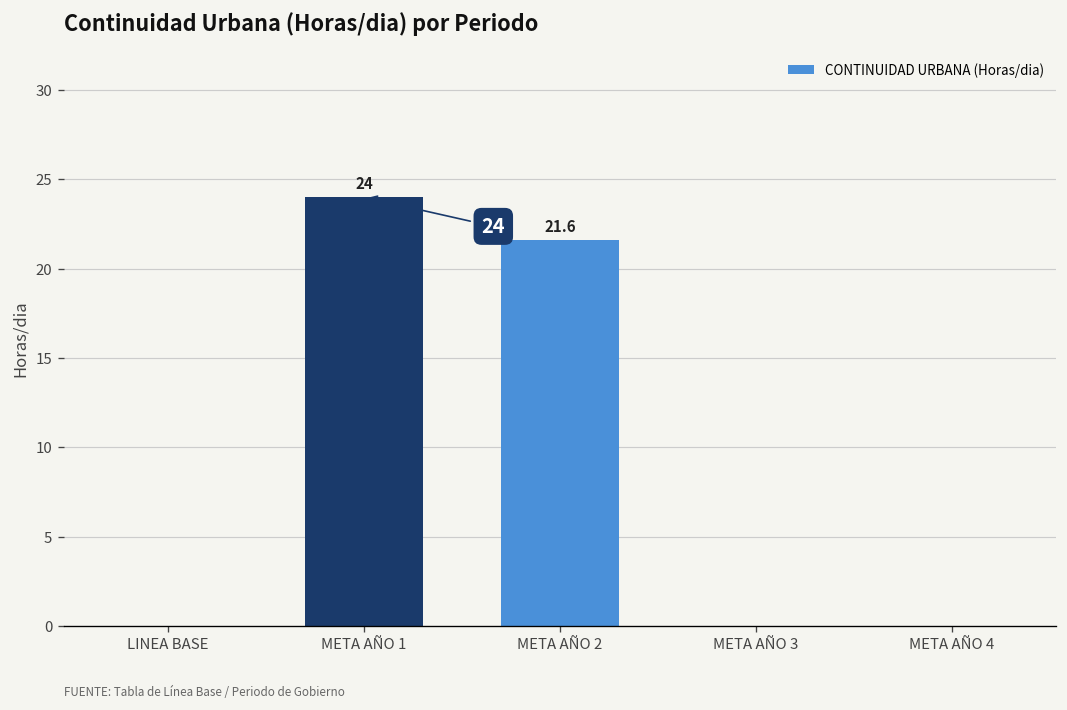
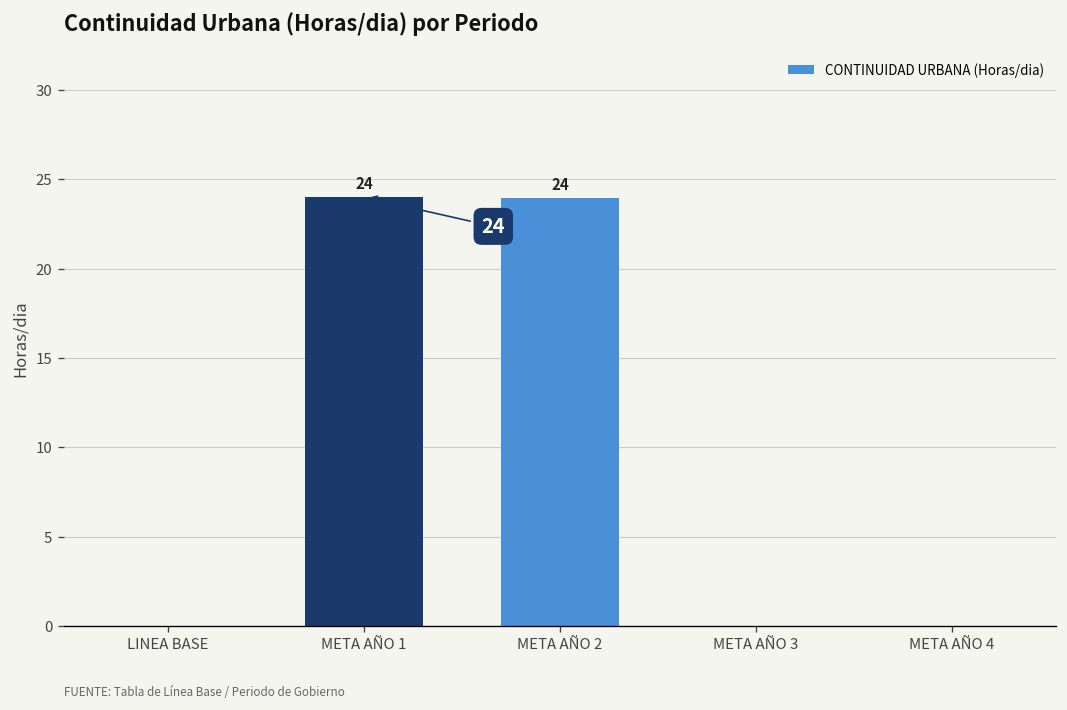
META AÑO 2: 21.6 -> 24
